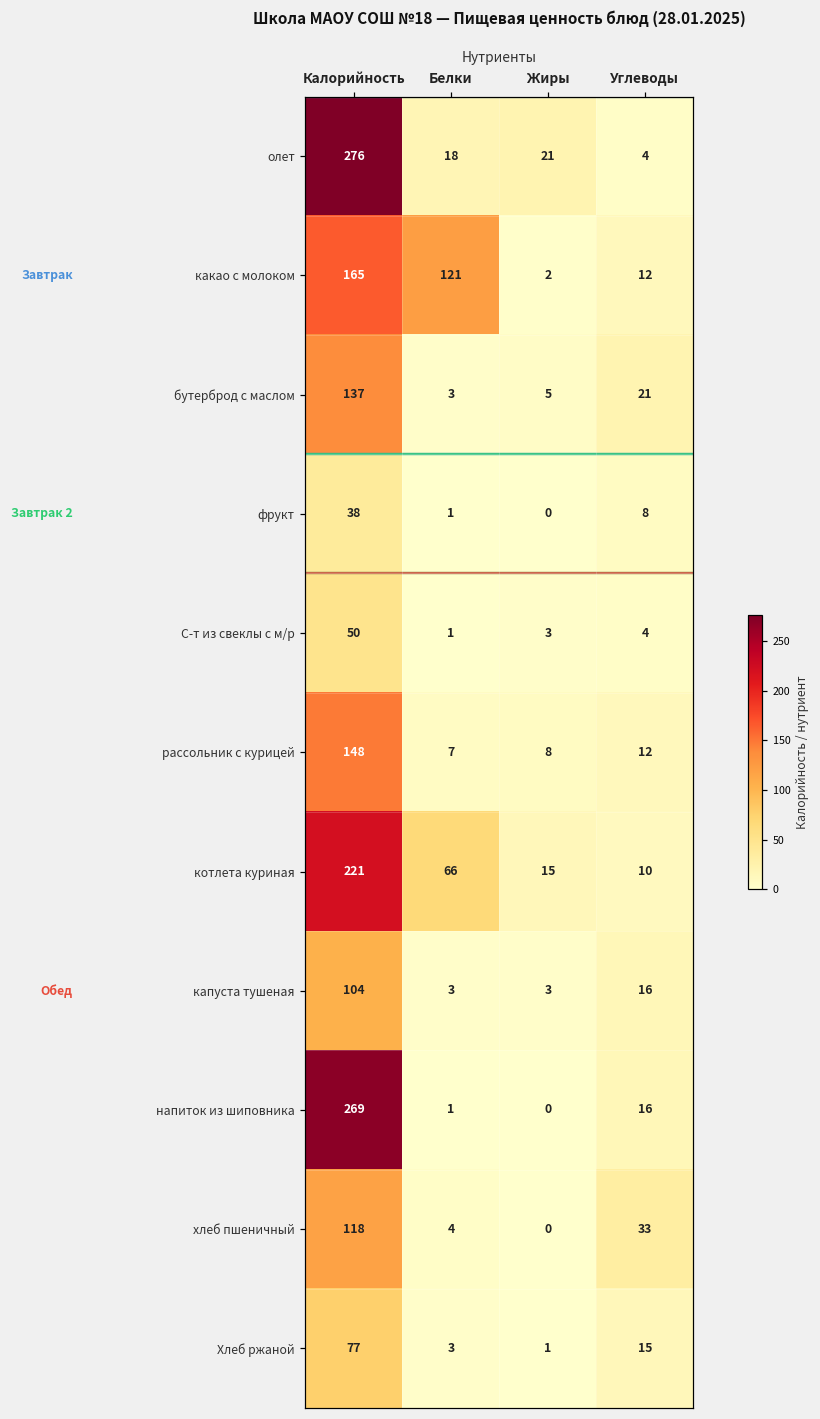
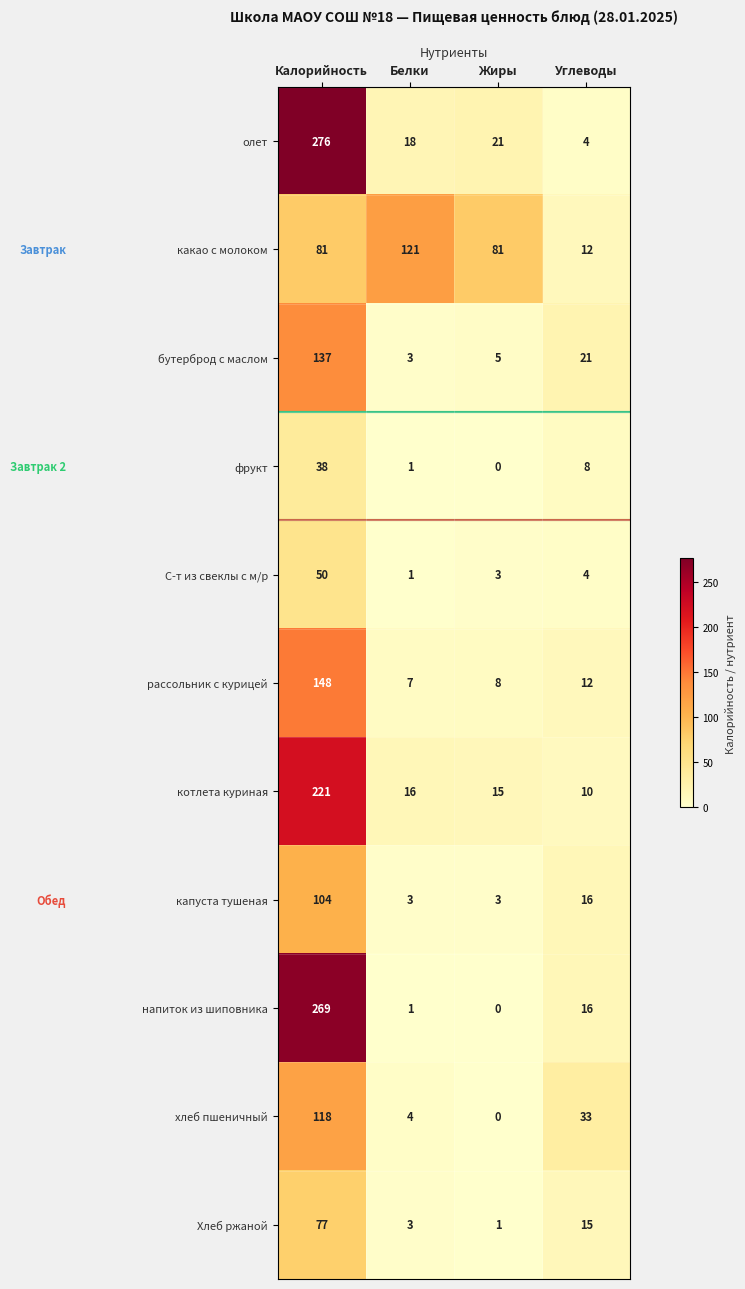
какао с молоком, Калорийность: 165 -> 81
какао с молоком, Жиры: 2 -> 81
котлета куриная, Белки: 66 -> 16
